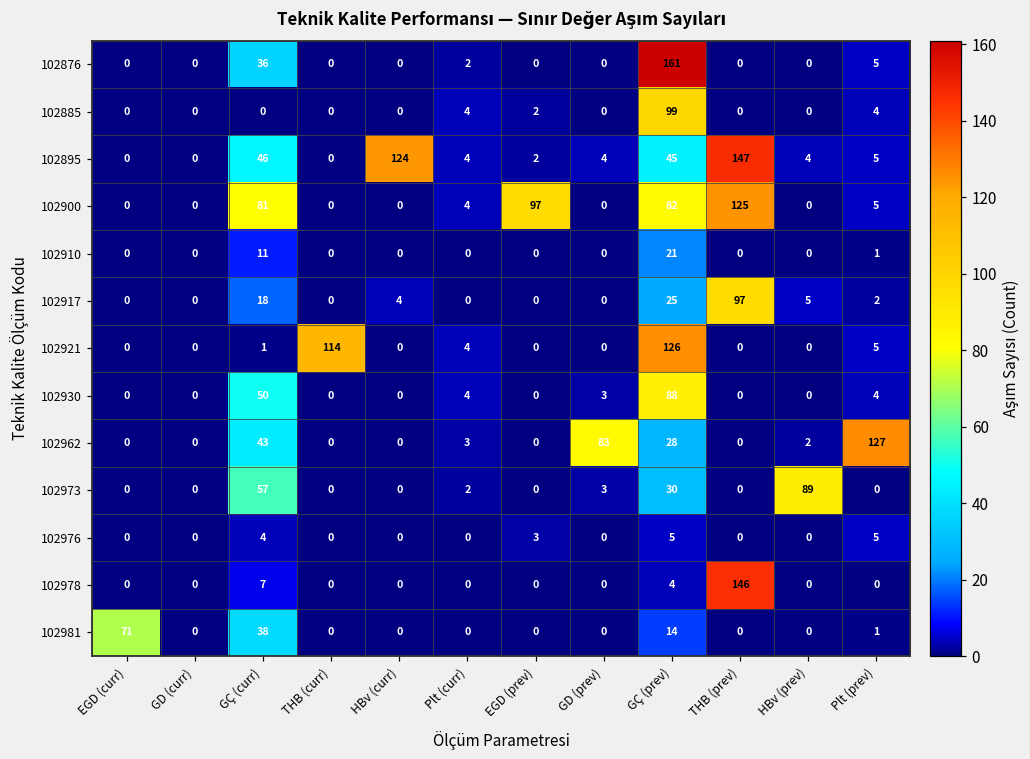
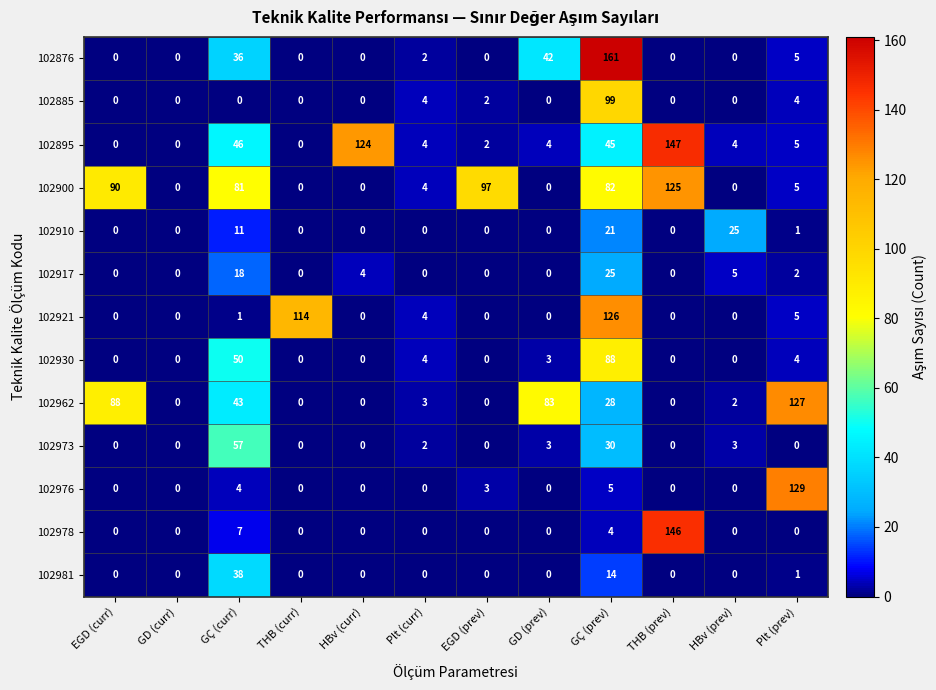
102876, GD (prev): 0 -> 42
102900, EGD (curr): 0 -> 90
102910, HBv (prev): 0 -> 25
102917, THB (prev): 97 -> 0
102962, EGD (curr): 0 -> 88
102973, HBv (prev): 89 -> 3
102976, Plt (prev): 5 -> 129
102981, EGD (curr): 71 -> 0
